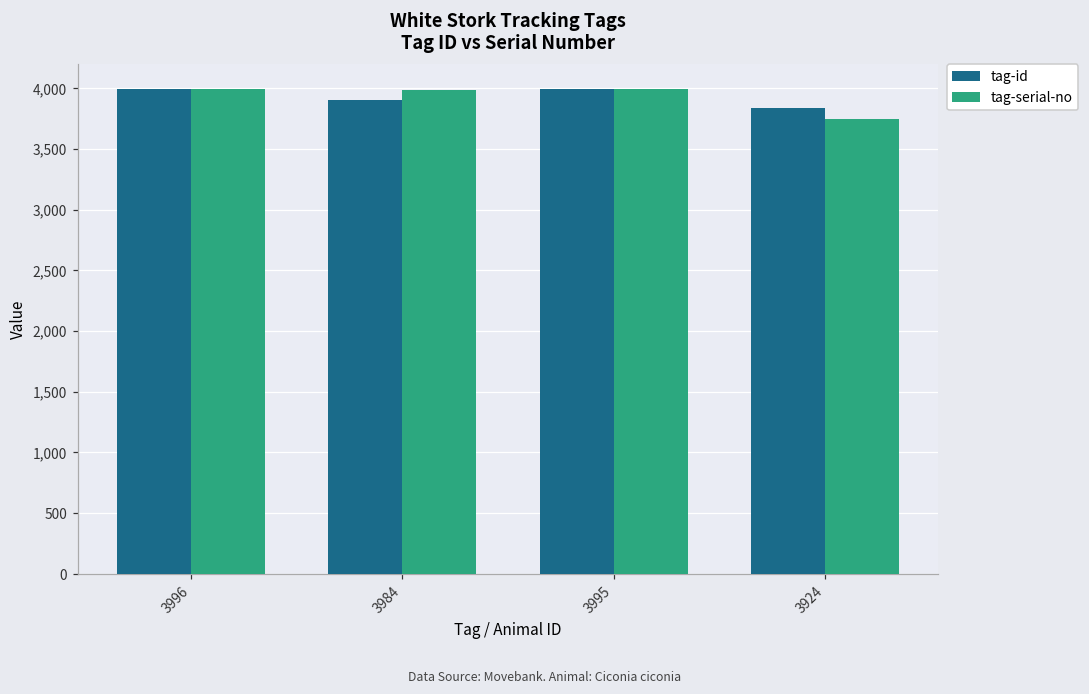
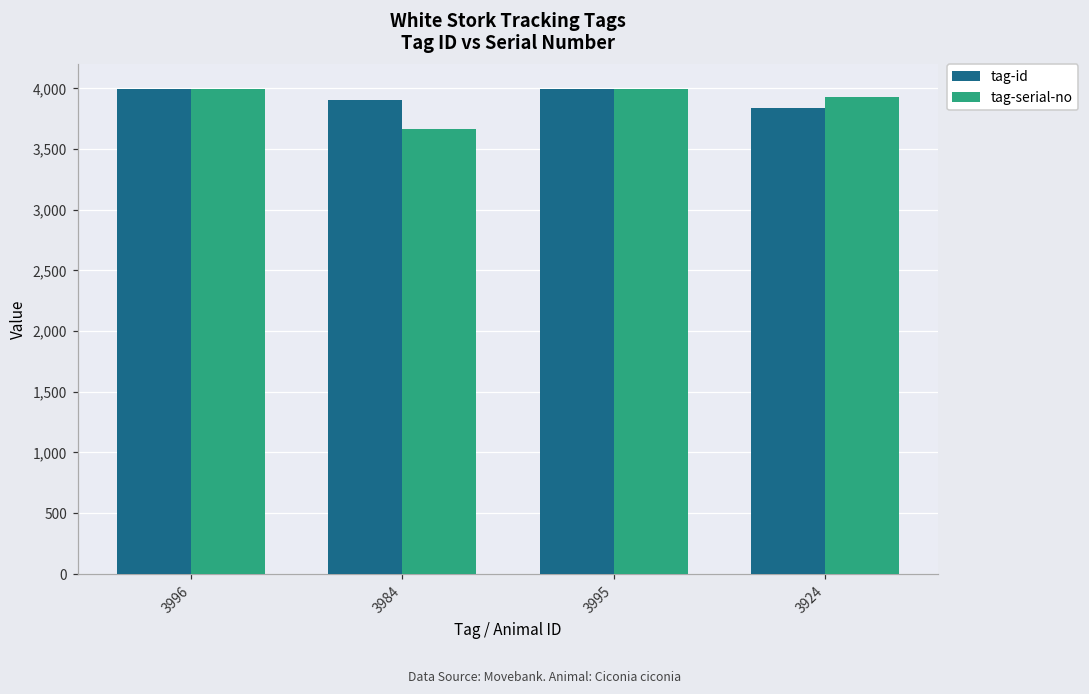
tag-serial-no, 3984: 3,980 -> 3,670
tag-serial-no, 3924: 3,750 -> 3,920
